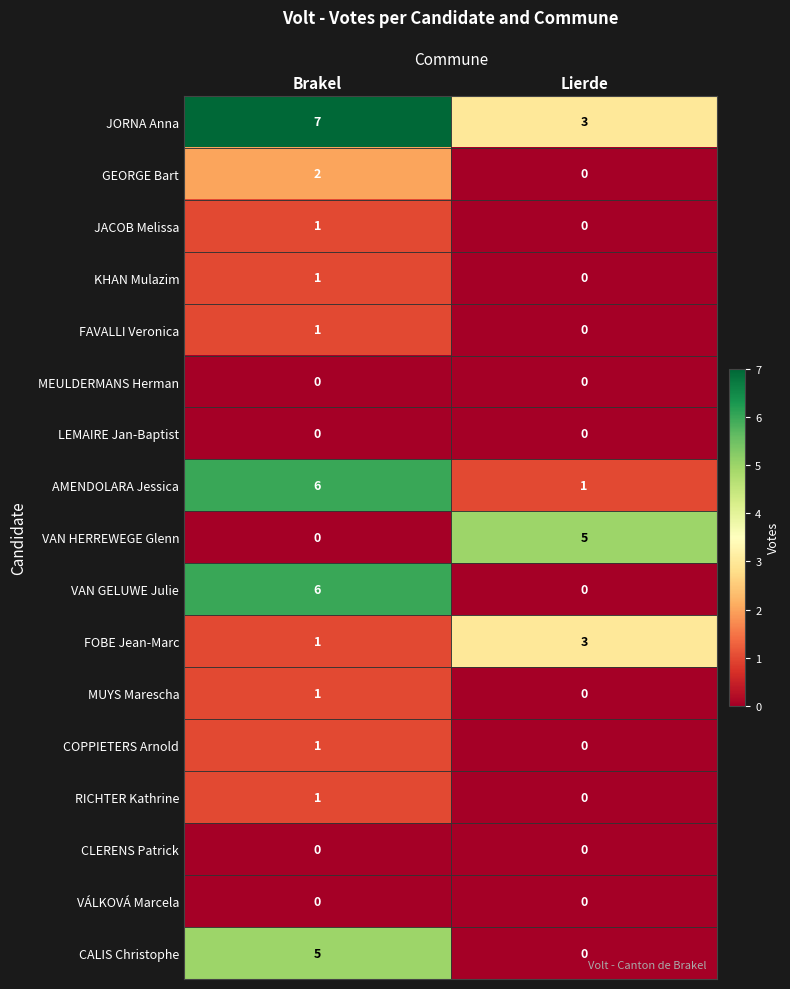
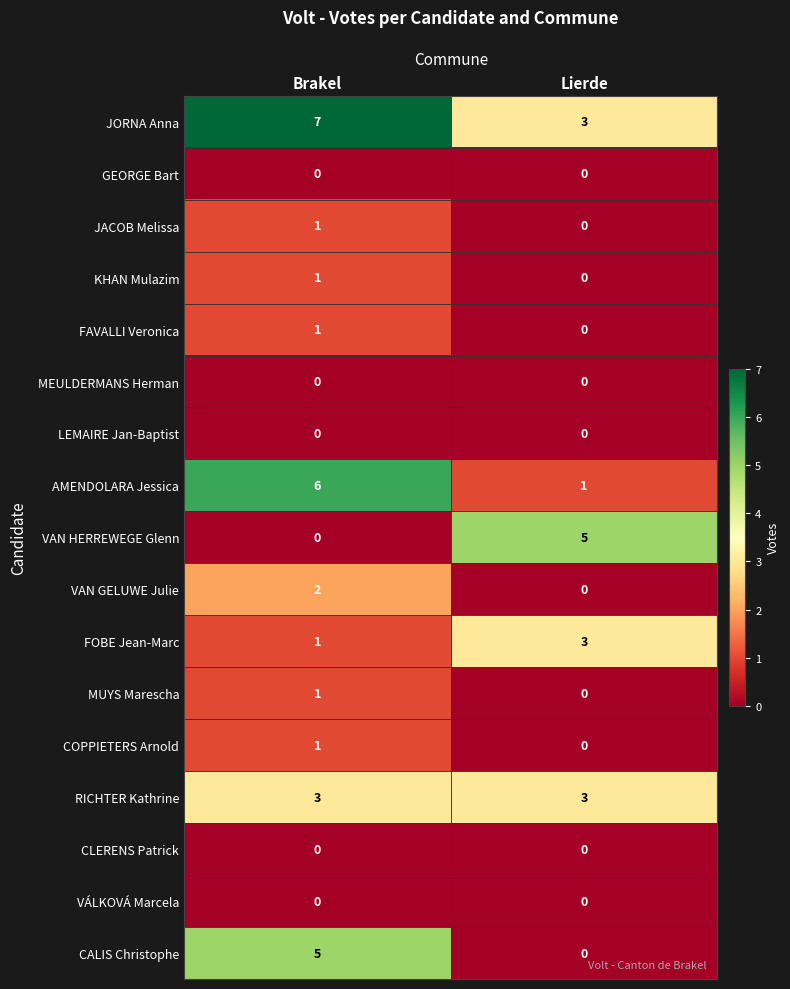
GEORGE Bart, Brakel: 2 -> 0
VAN GELUWE Julie, Brakel: 6 -> 2
RICHTER Kathrine, Brakel: 1 -> 3
RICHTER Kathrine, Lierde: 0 -> 3
